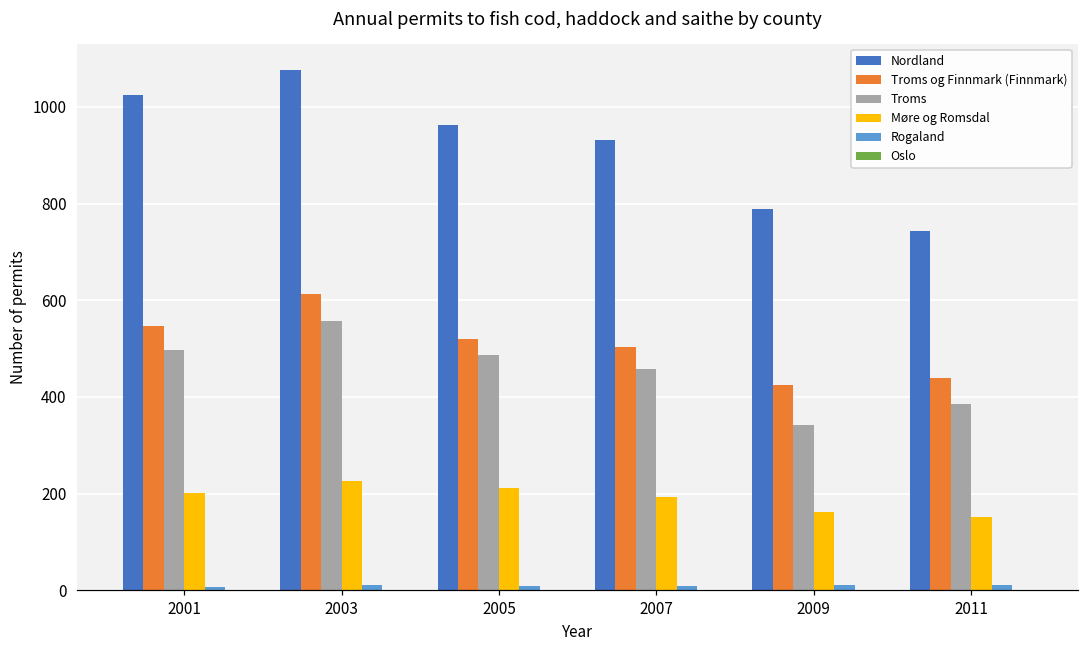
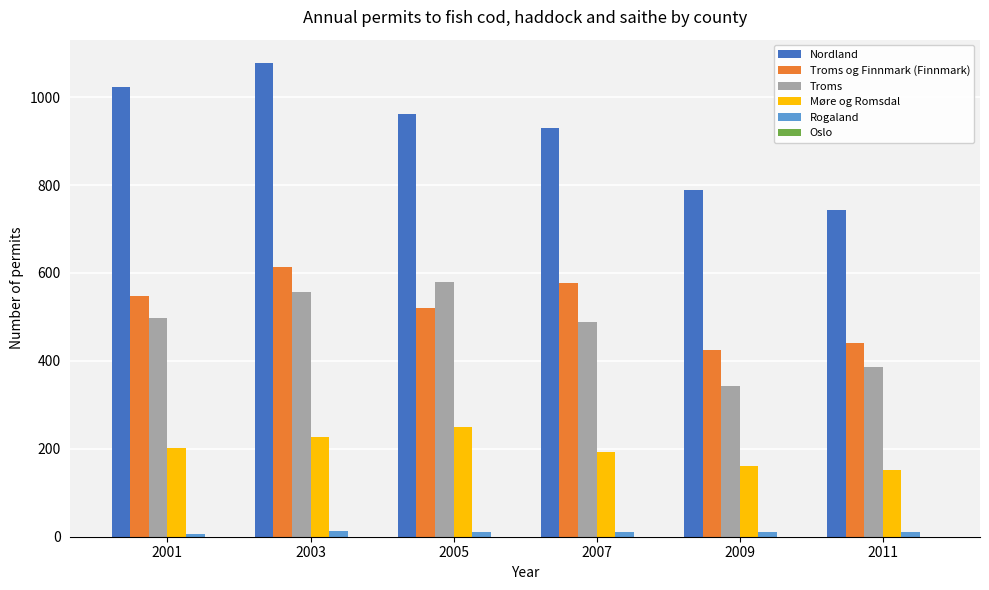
Troms, 2005: 490 -> 580
Møre og Romsdal, 2005: 210 -> 250
Troms og Finnmark (Finnmark), 2007: 500 -> 580
Troms, 2007: 460 -> 490
